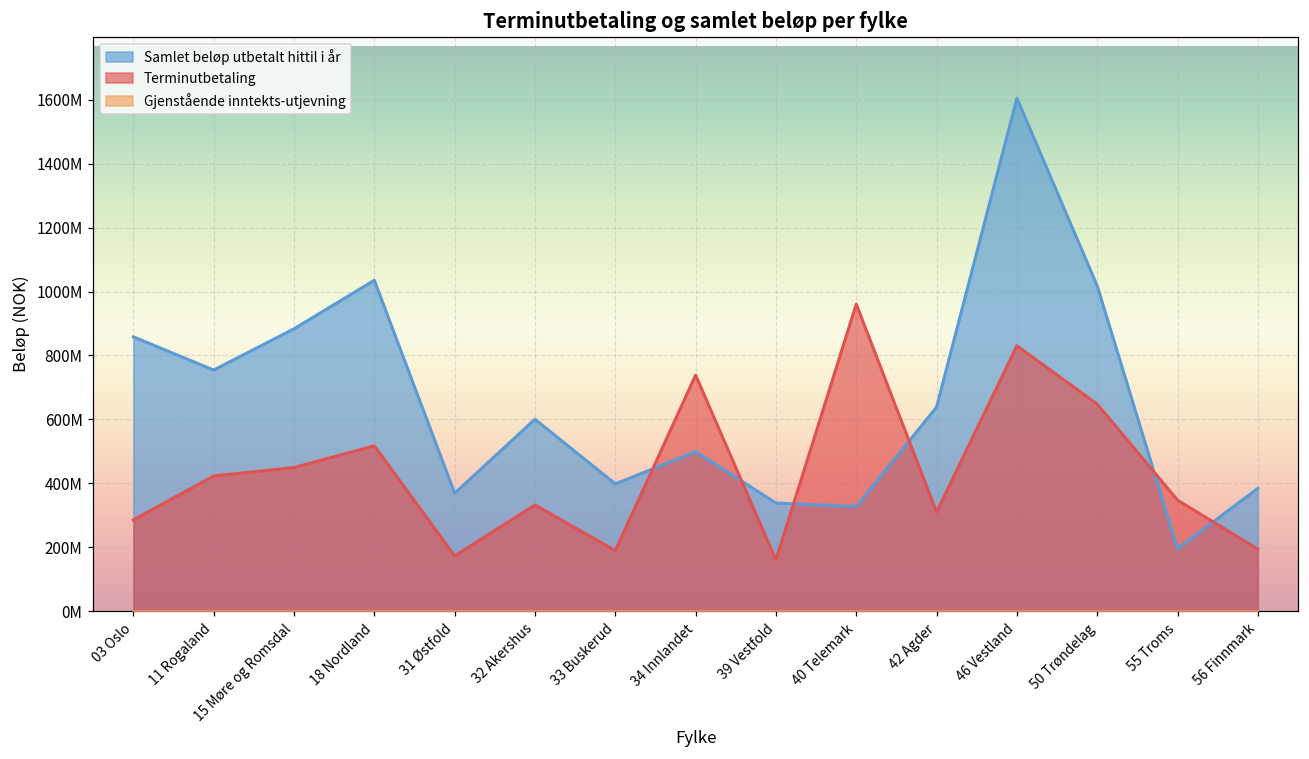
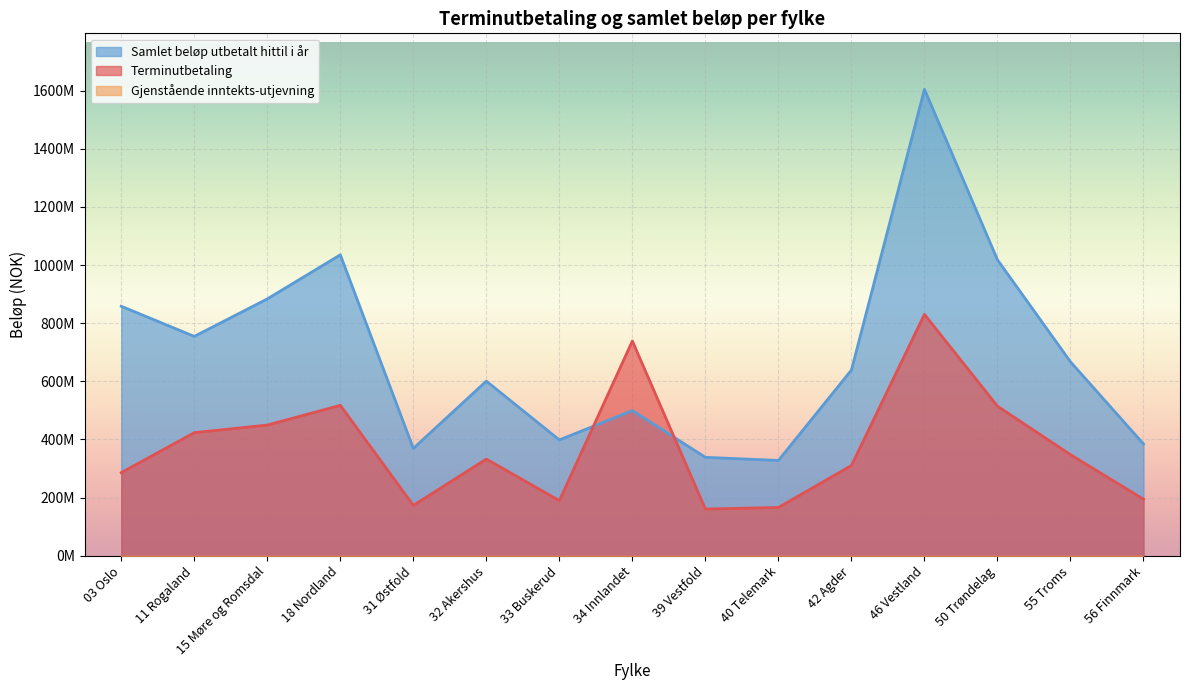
Terminutbetaling, 40 Telemark: 960000000 -> 170000000
Terminutbetaling, 50 Trøndelag: 650000000 -> 510000000
Samlet beløp utbetalt hittil i år, 55 Troms: 200000000 -> 670000000
